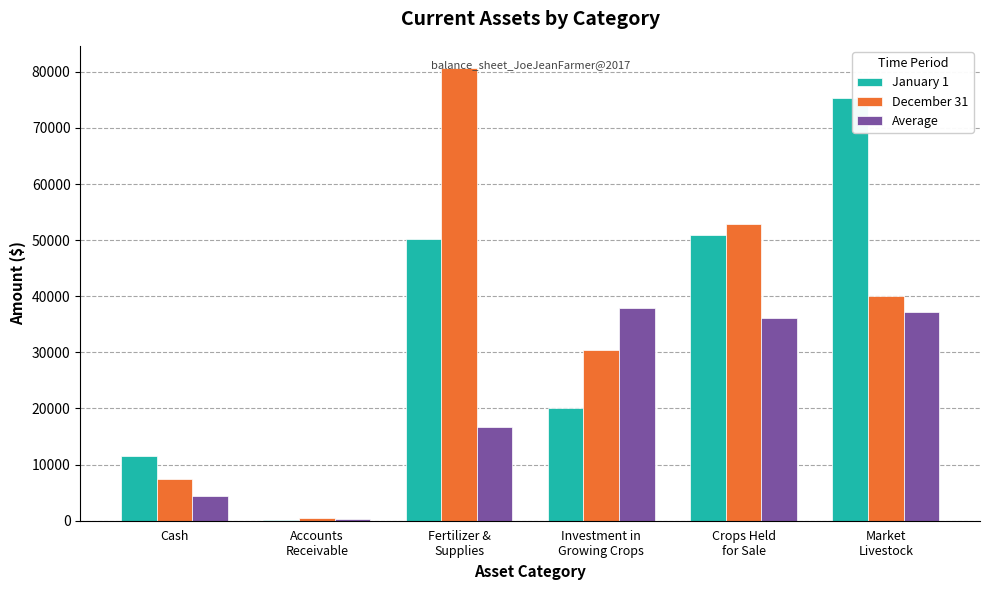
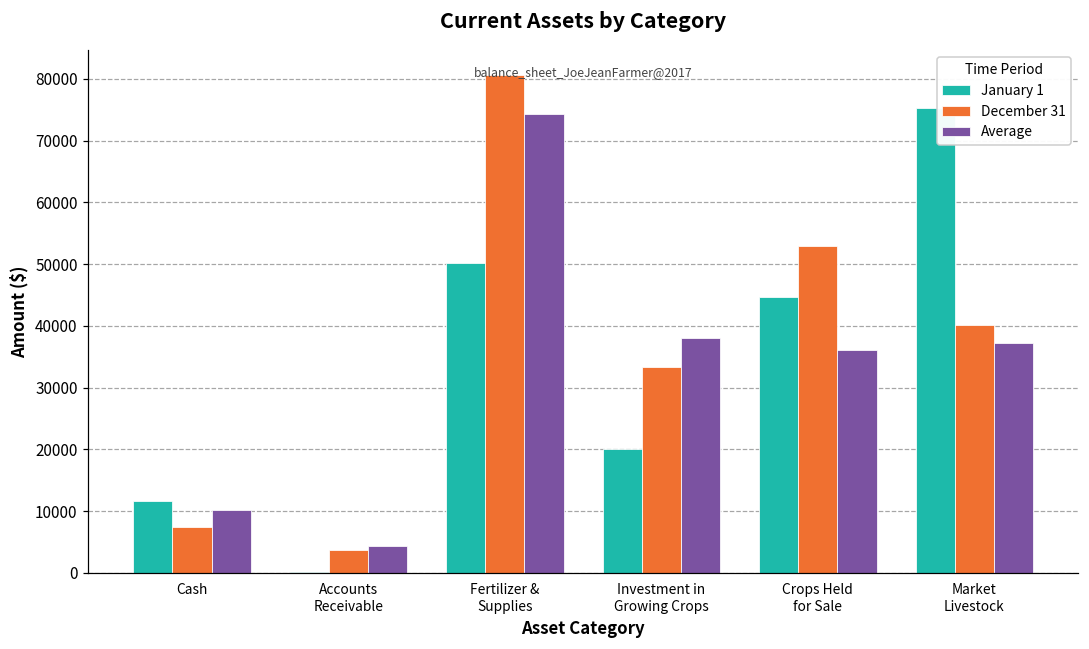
Average, Cash: 4000 -> 10000
December 31, Accounts Receivable: 1000 -> 4000
Average, Accounts Receivable: 0 -> 4000
Average, Fertilizer & Supplies: 17000 -> 74000
December 31, Investment in Growing Crops: 30000 -> 33000
January 1, Crops Held for Sale: 51000 -> 45000
